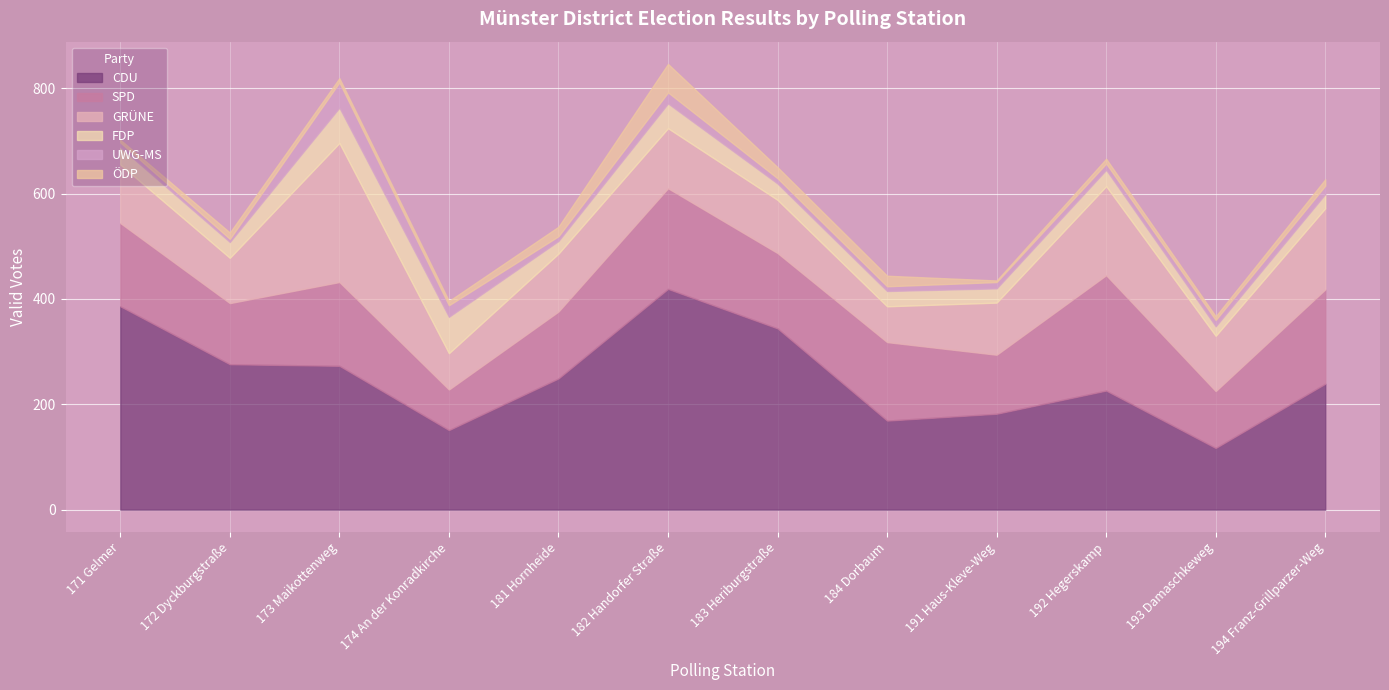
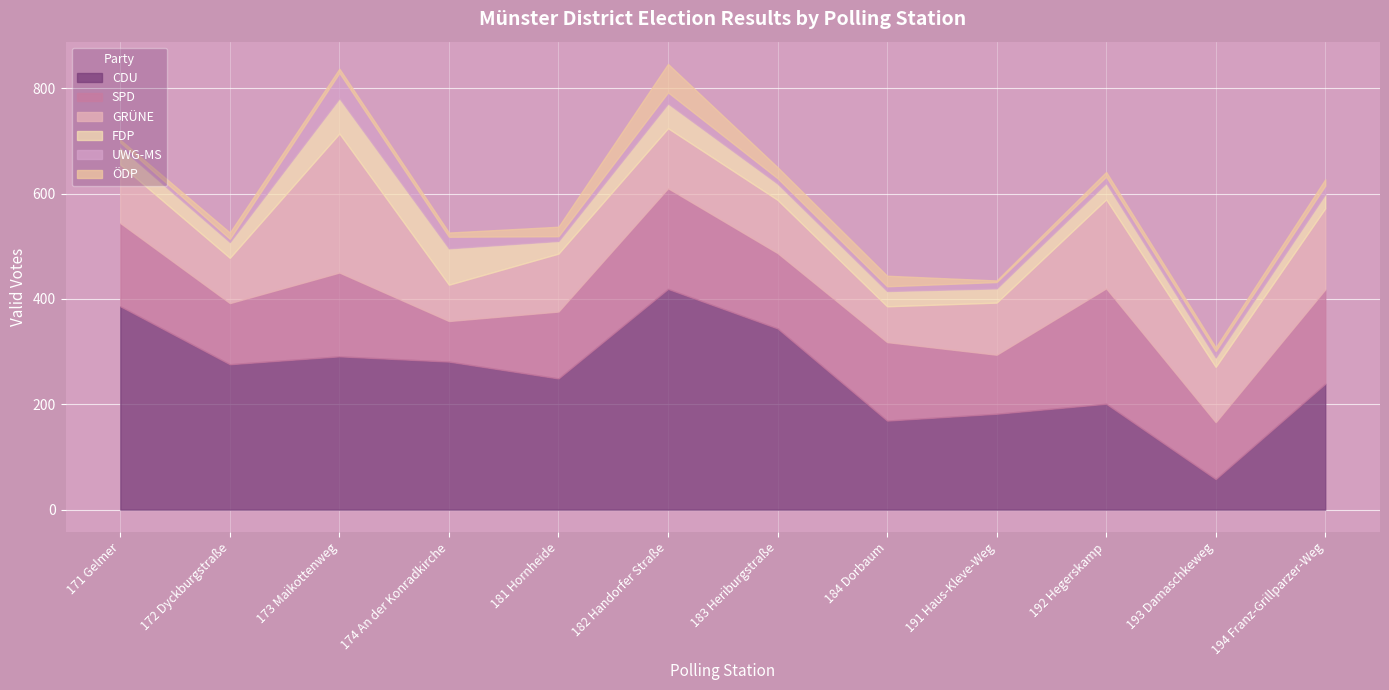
CDU, 173 Maikottenweg: 270 -> 290
CDU, 174 An der Konradkirche: 150 -> 280
CDU, 192 Hegerskamp: 230 -> 200
CDU, 193 Damaschkeweg: 120 -> 60
